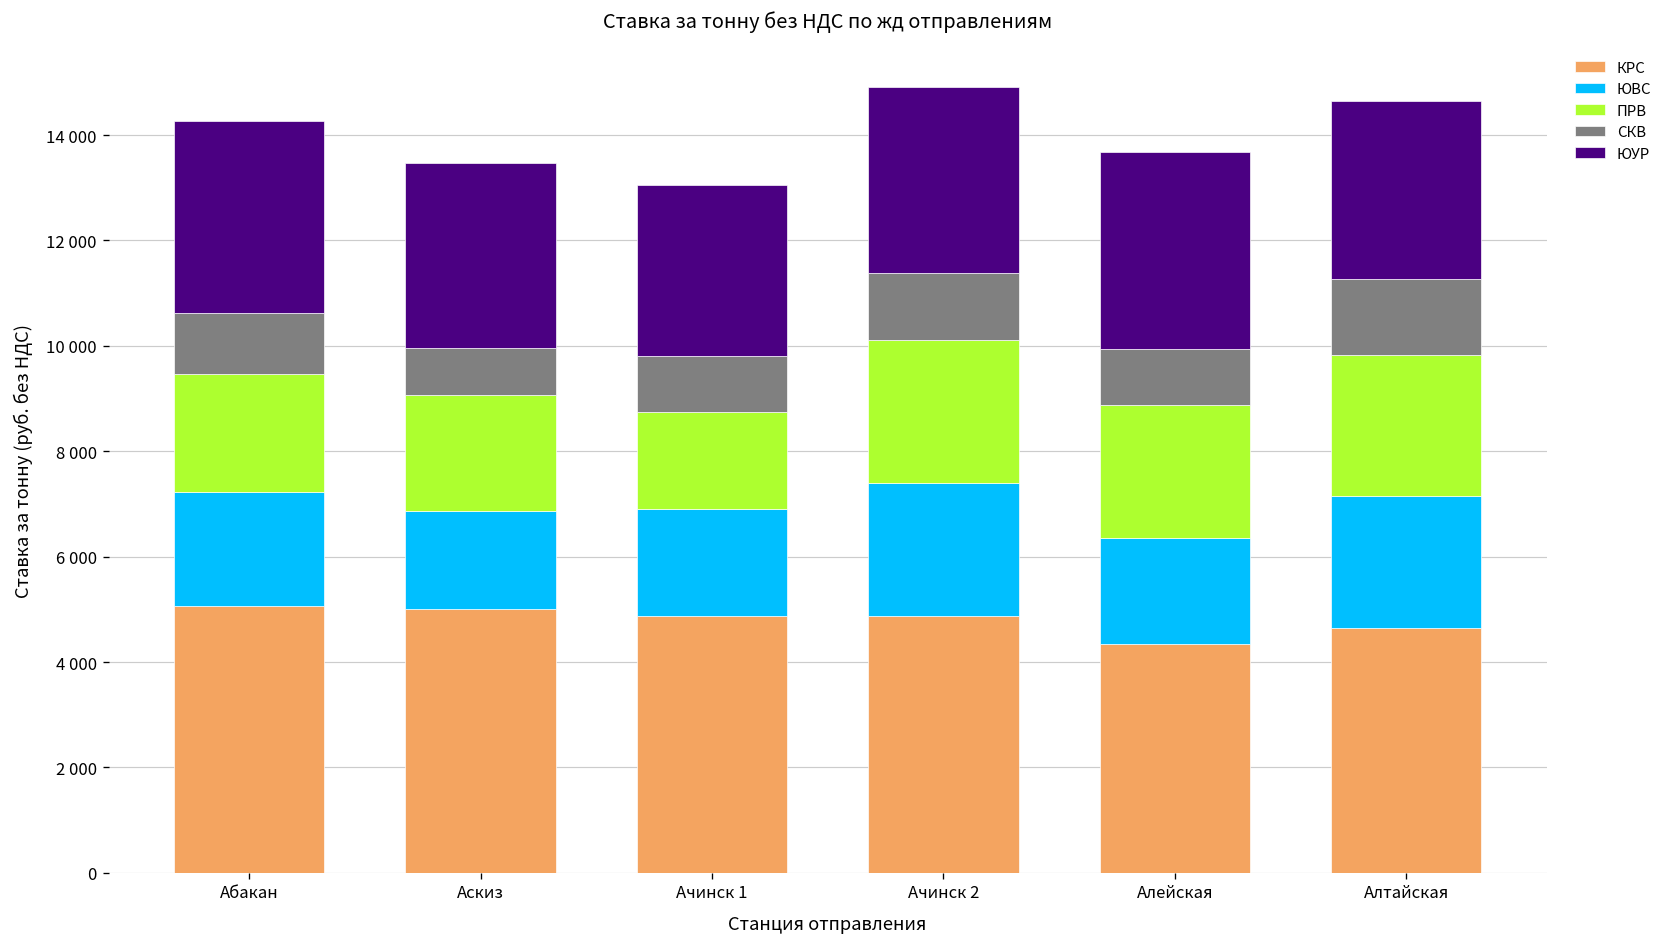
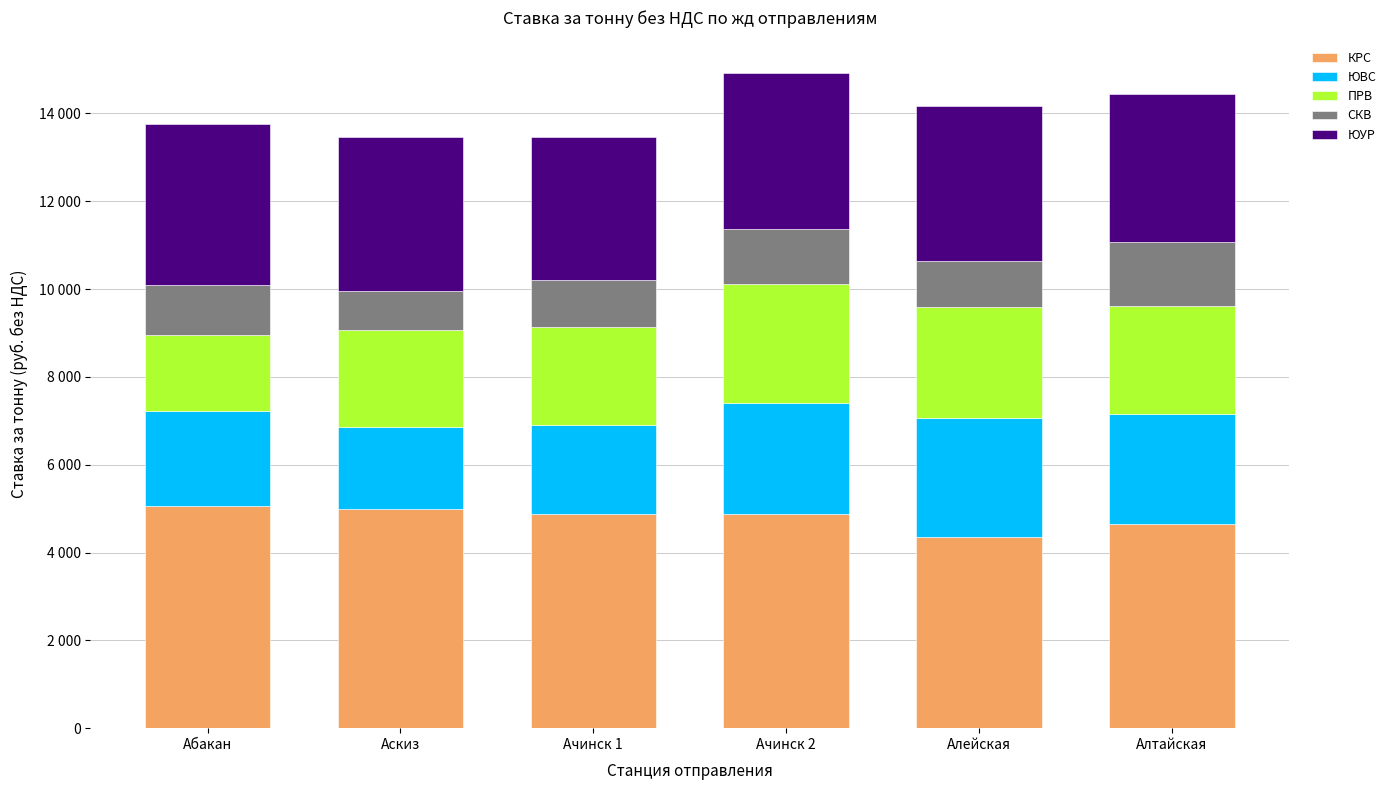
ПРВ, Абакан: 2200 -> 1700
ПРВ, Ачинск 1: 1800 -> 2200
ЮВС, Алейская: 2000 -> 2700
ЮУР, Алейская: 3700 -> 3500
ПРВ, Алтайская: 2700 -> 2500
